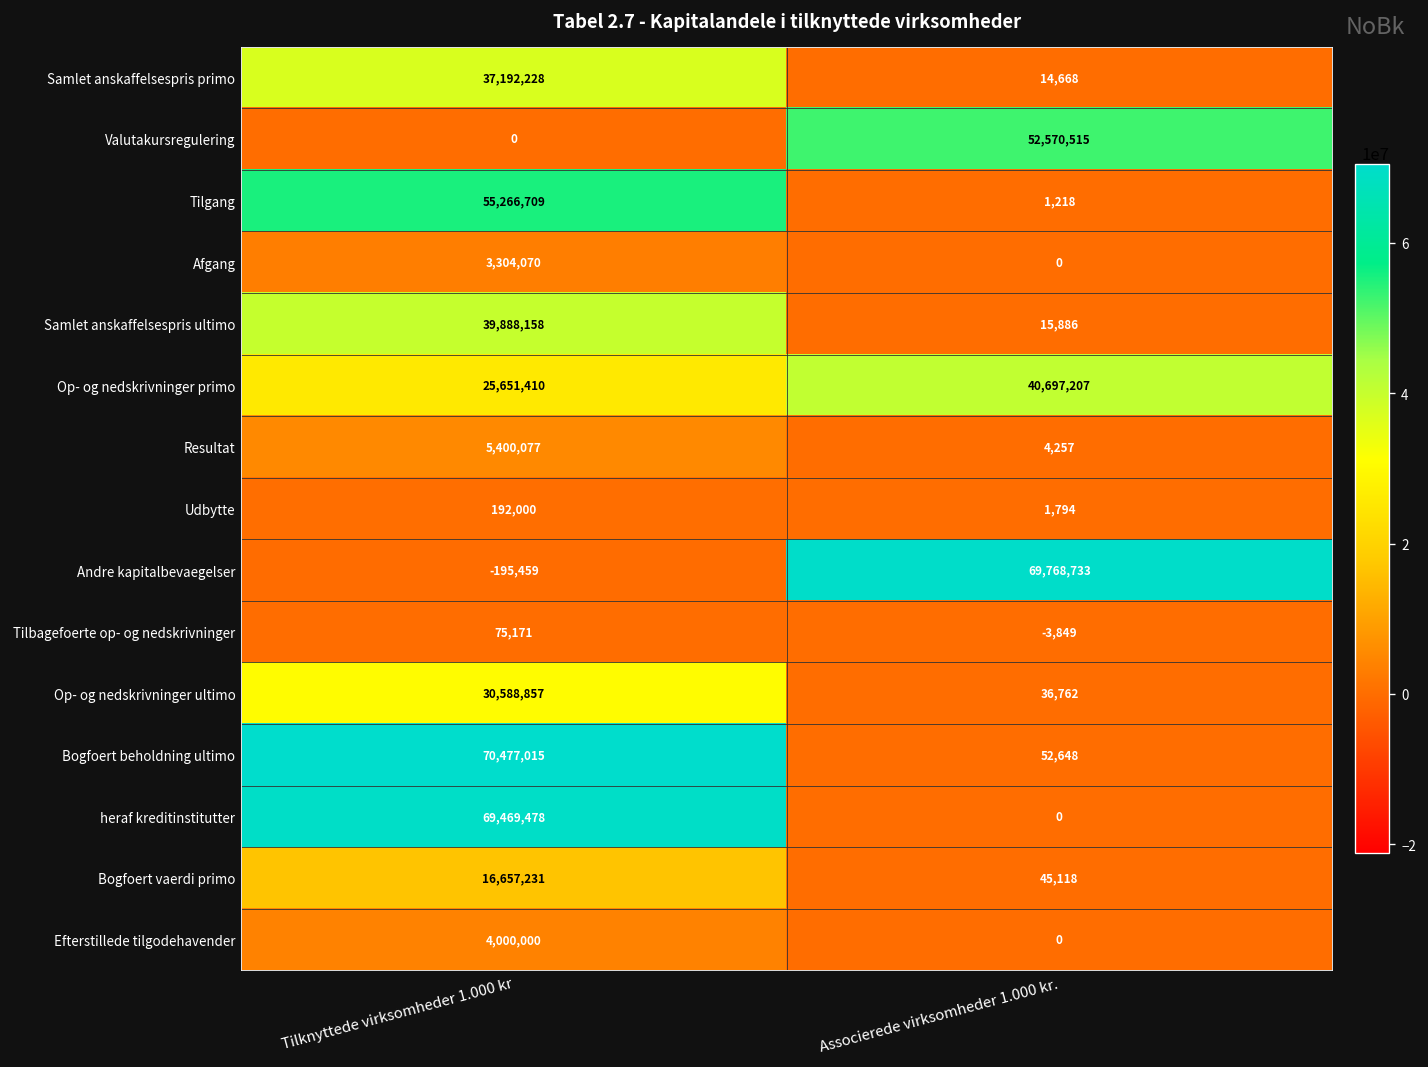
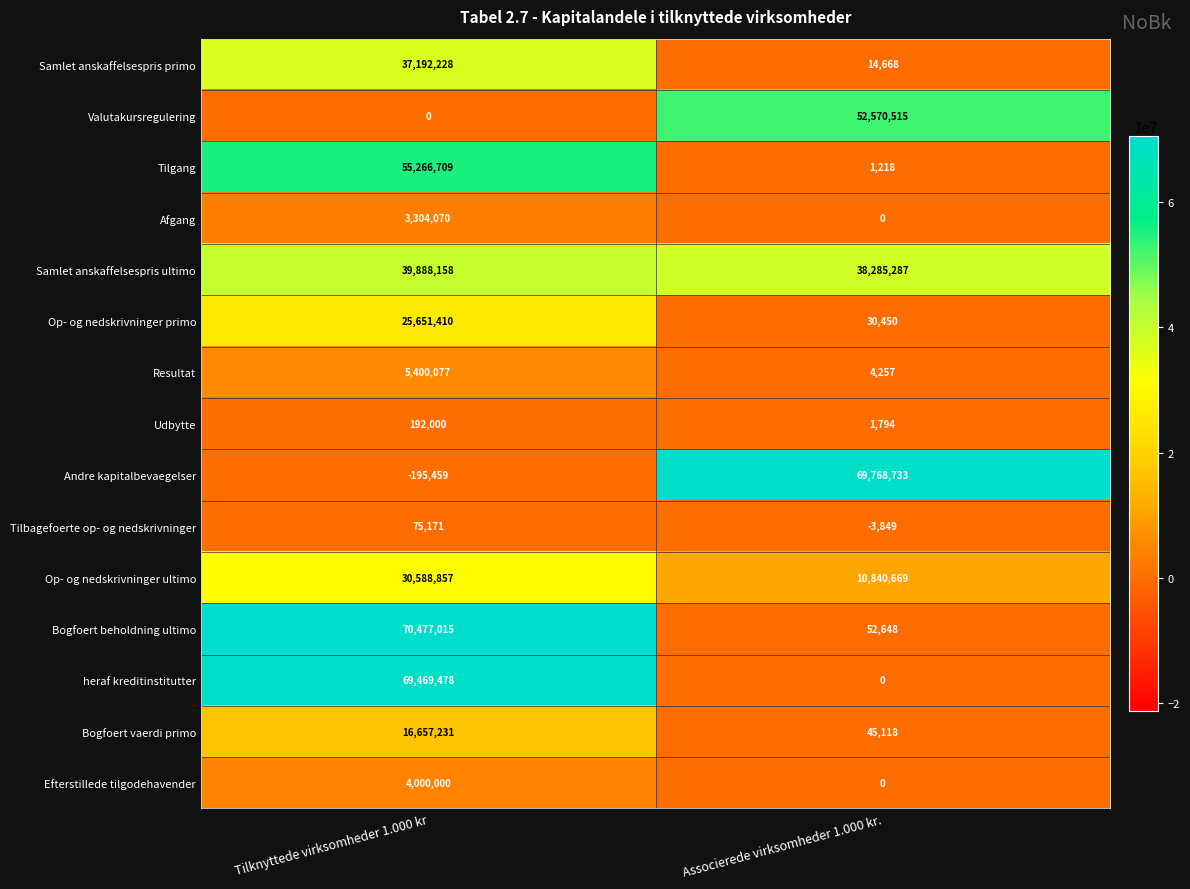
Samlet anskaffelsespris ultimo, Associerede virksomheder 1.000 kr.: 15,886 -> 38,285,287
Op- og nedskrivninger primo, Associerede virksomheder 1.000 kr.: 40,697,207 -> 30,450
Op- og nedskrivninger ultimo, Associerede virksomheder 1.000 kr.: 36,762 -> 10,840,669
